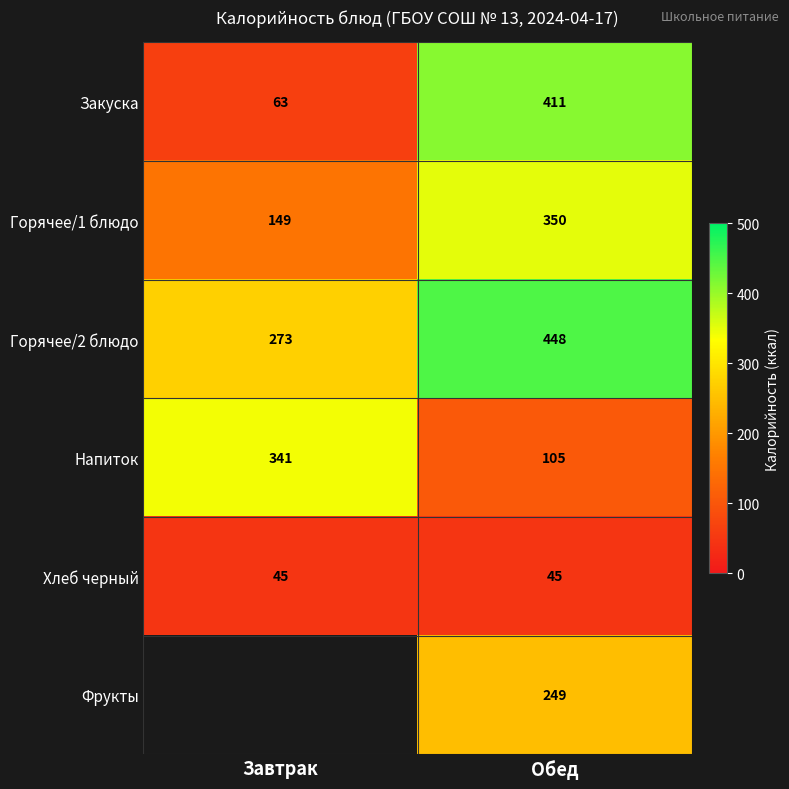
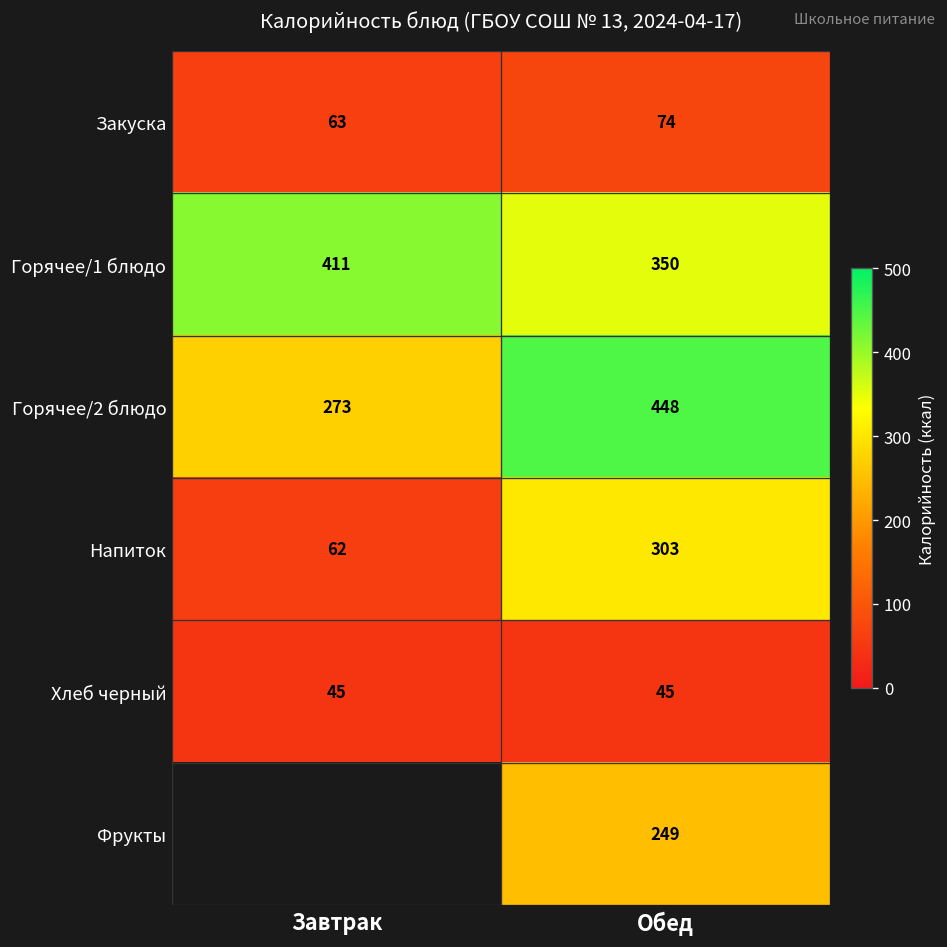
Закуска, Обед: 411 -> 74
Горячее/1 блюдо, Завтрак: 149 -> 411
Напиток, Завтрак: 341 -> 62
Напиток, Обед: 105 -> 303
